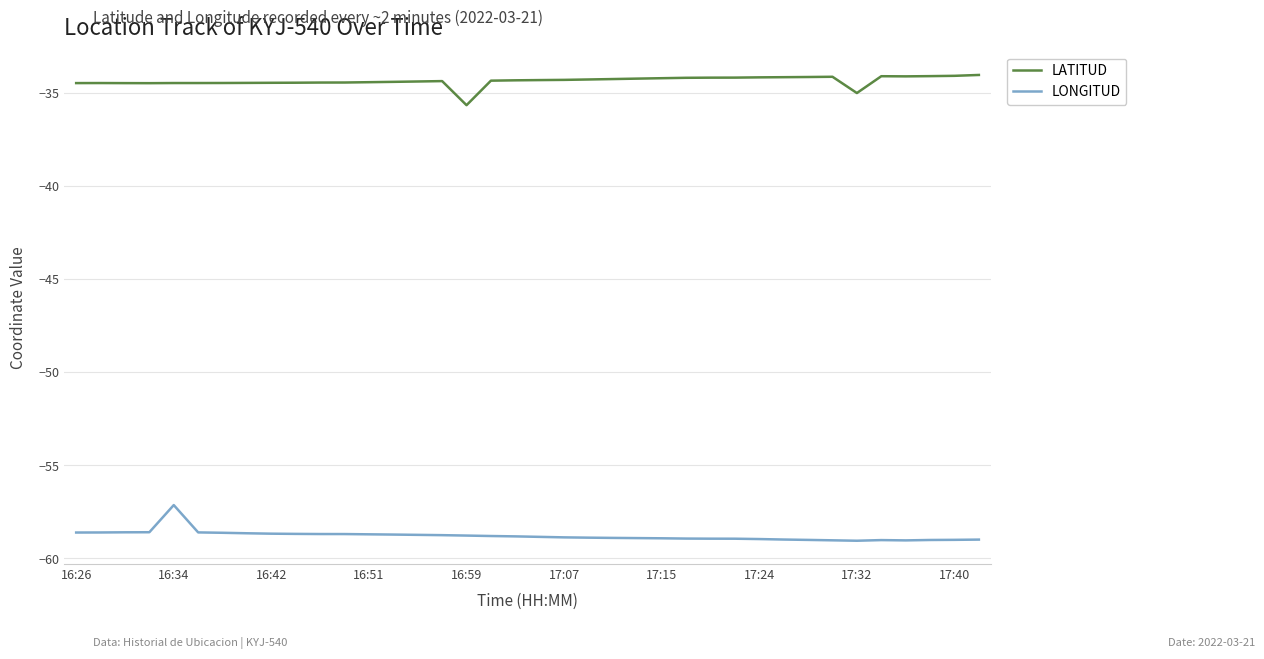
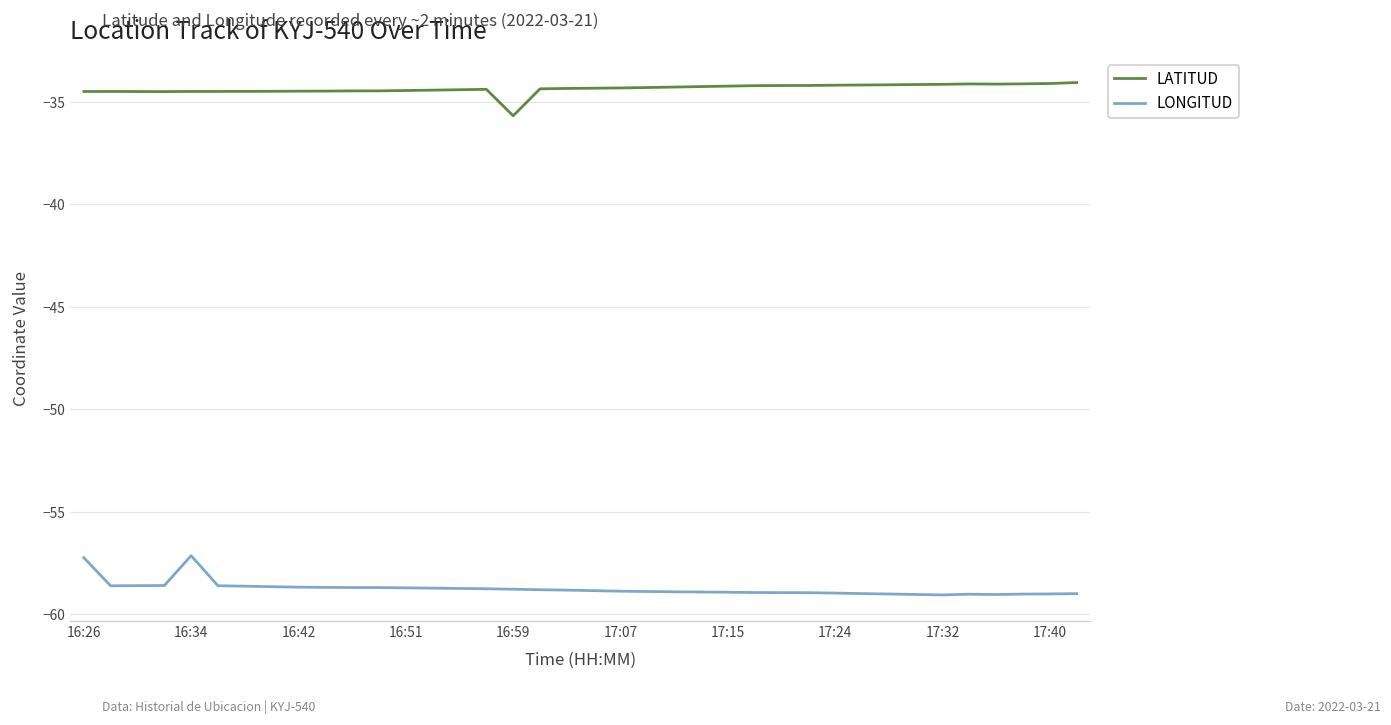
LONGITUD, 16:26: -58.6 -> -57.2
LATITUD, 17:32: -35.0 -> -34.1
